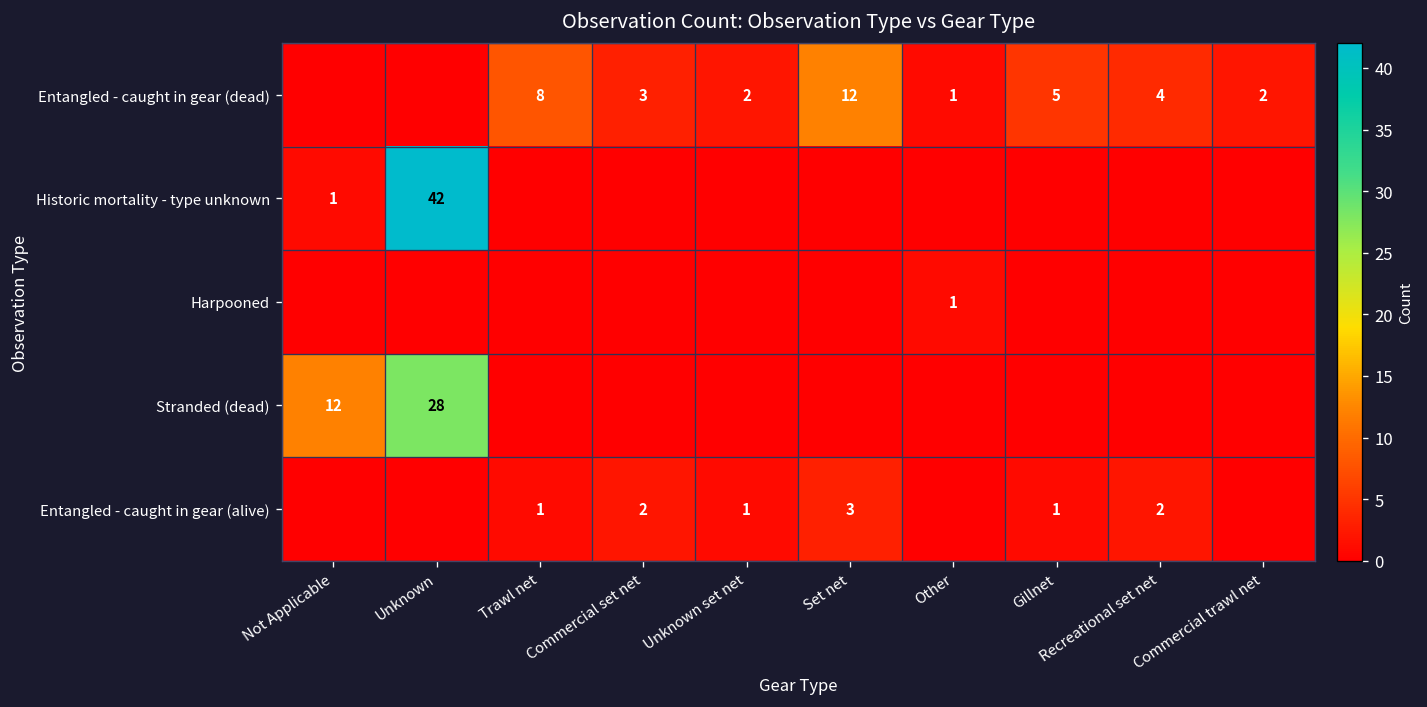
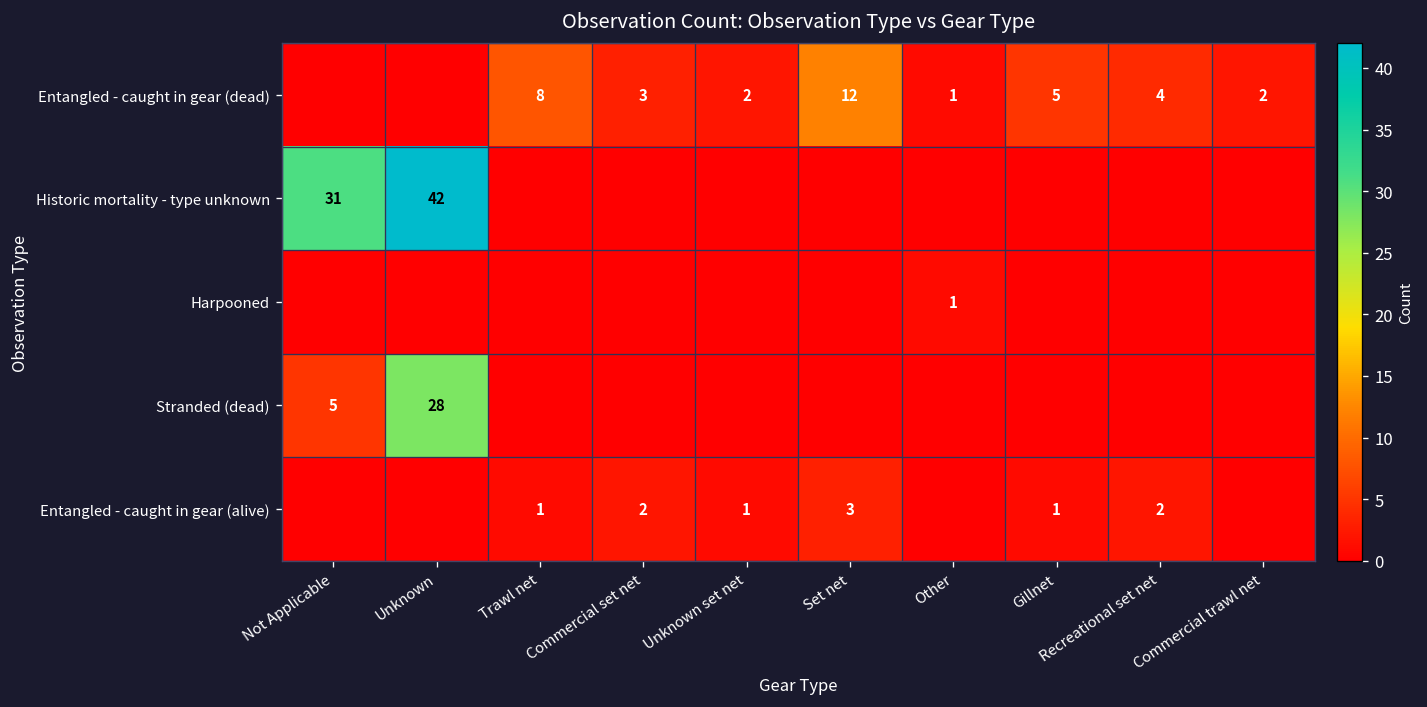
Historic mortality - type unknown, Not Applicable: 1 -> 31
Stranded (dead), Not Applicable: 12 -> 5
